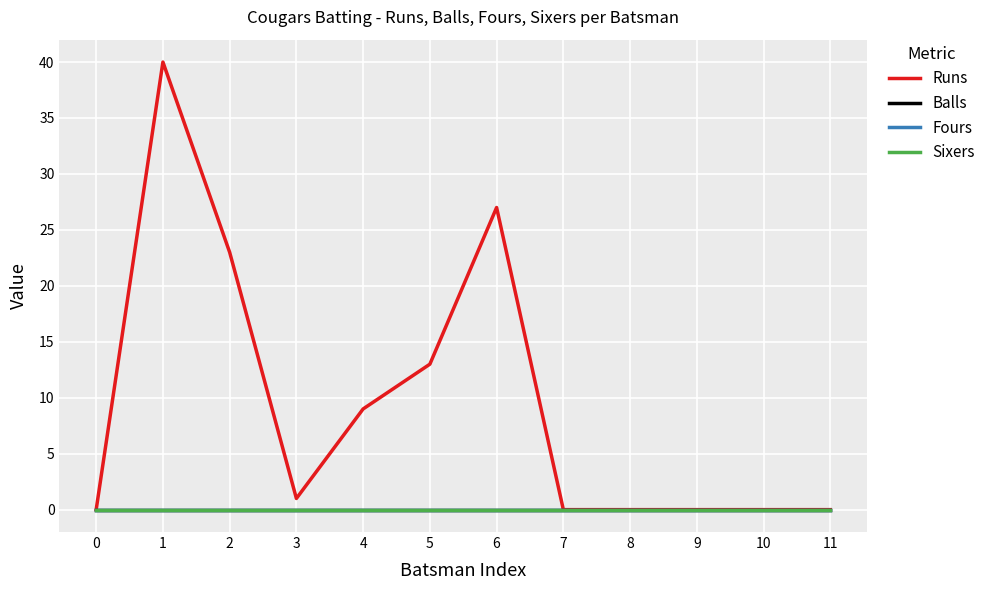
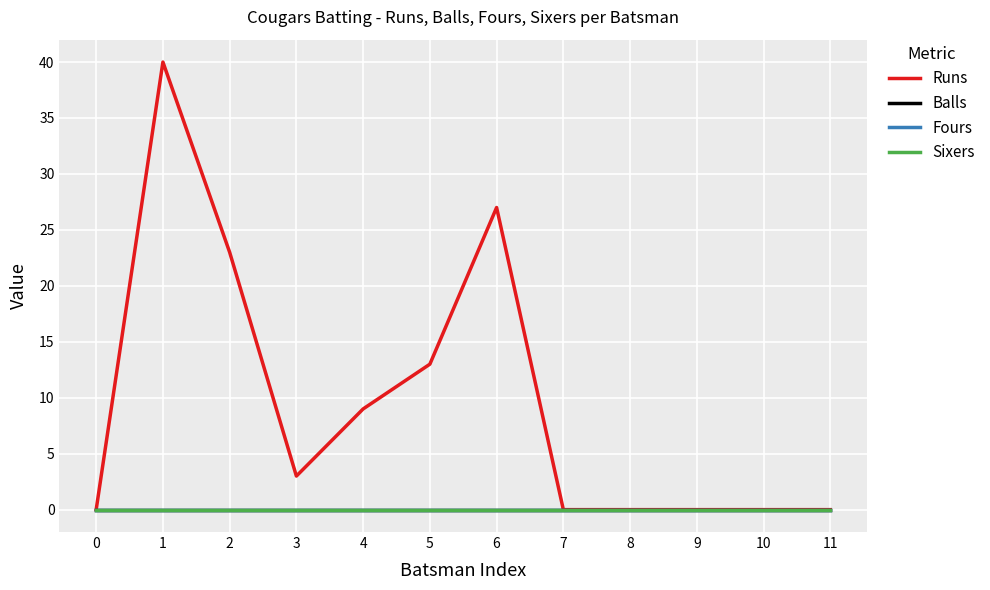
Runs, 3: 1 -> 3
